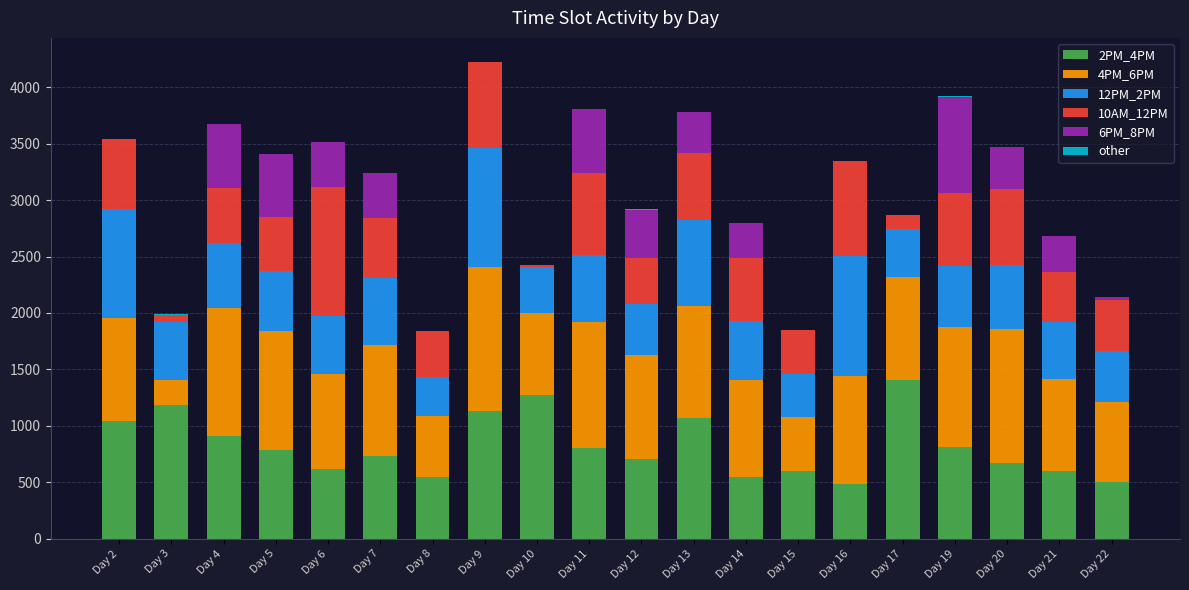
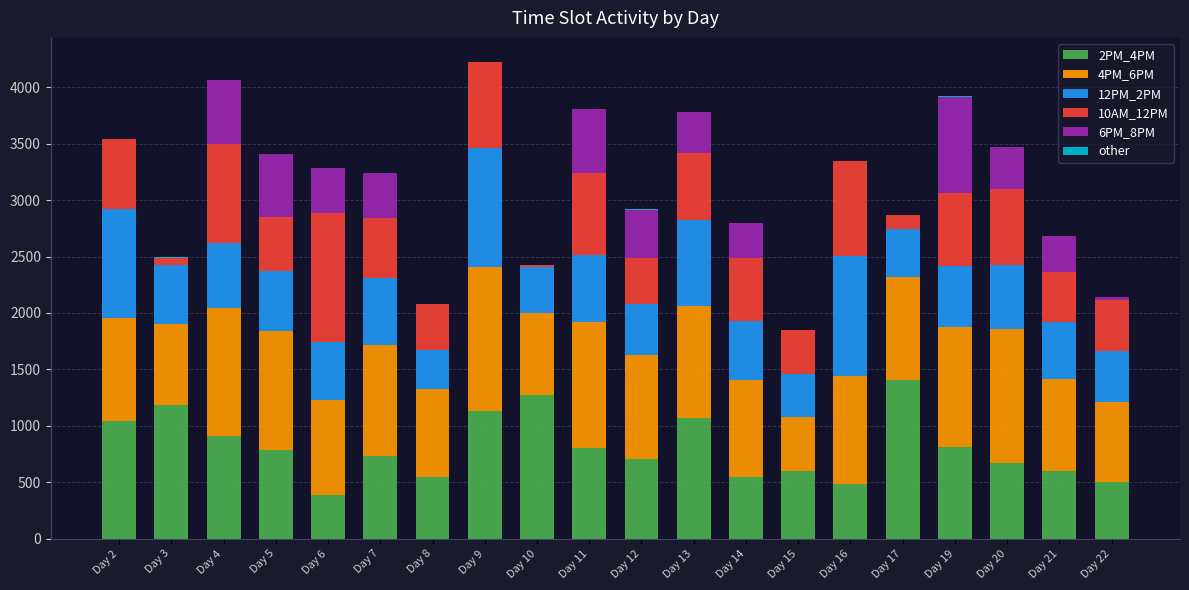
4PM_6PM, Day 3: 220 -> 720
10AM_12PM, Day 4: 490 -> 880
2PM_4PM, Day 6: 620 -> 390
4PM_6PM, Day 8: 540 -> 780
